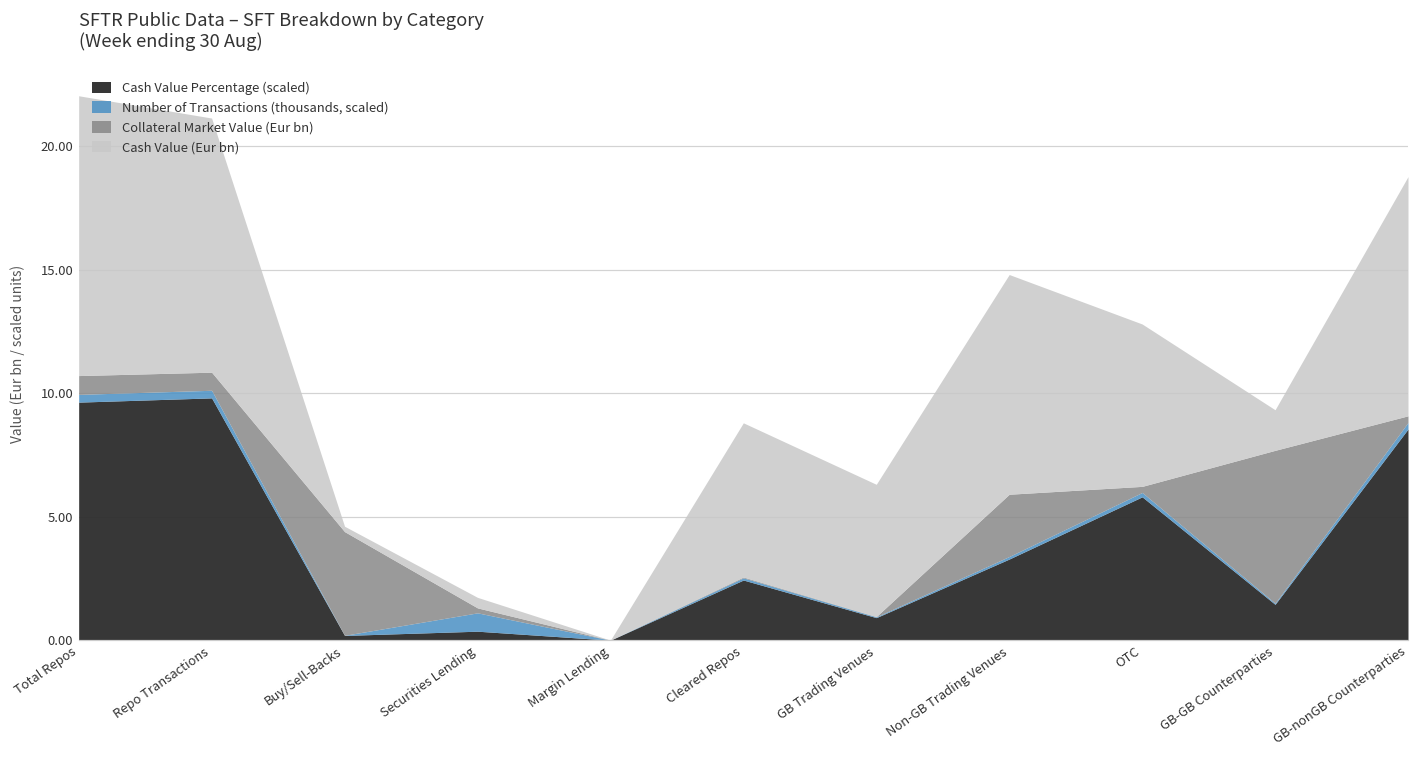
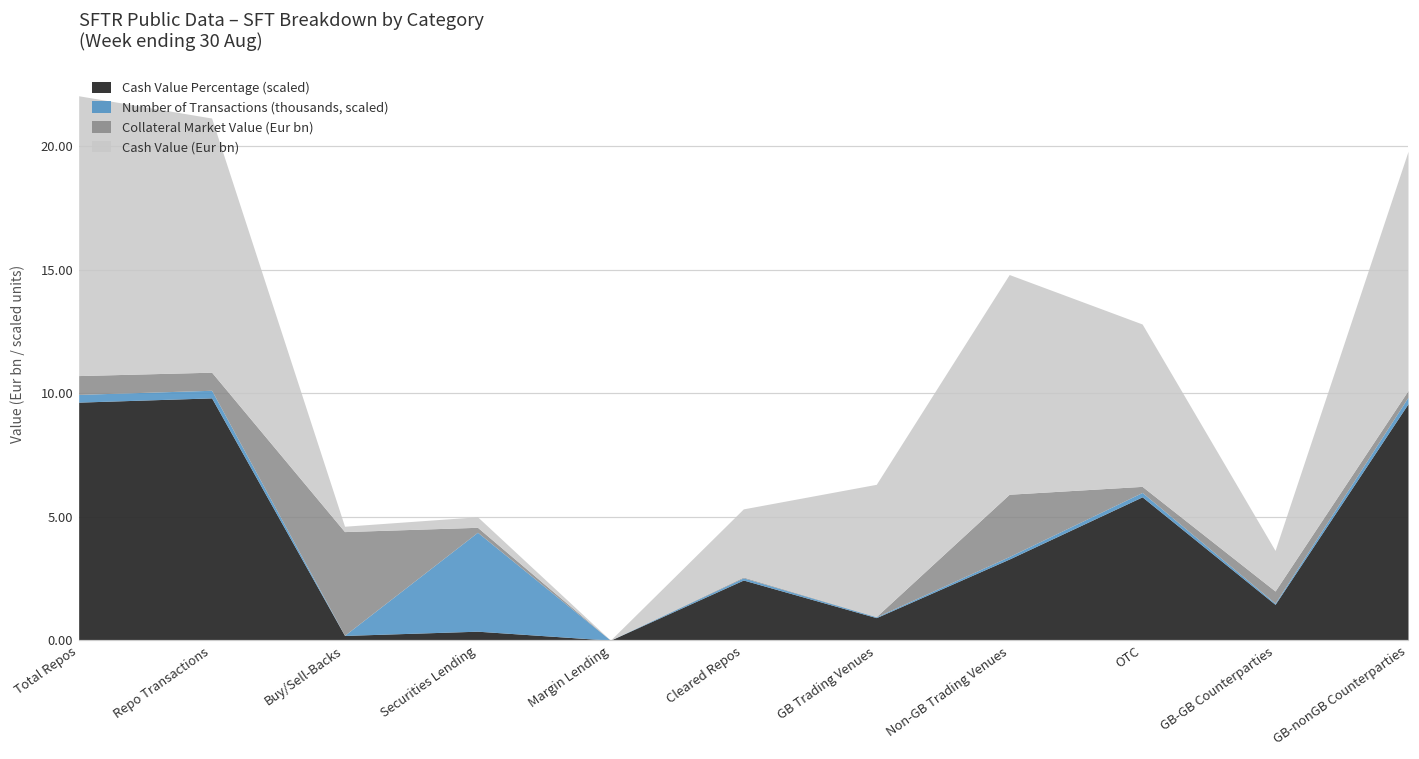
Number of Transactions (thousands, scaled), Securities Lending: 0.7 -> 4.0
Cash Value (Eur bn), Cleared Repos: 6.2 -> 2.8
Collateral Market Value (Eur bn), GB-GB Counterparties: 6.2 -> 0.5
Cash Value Percentage (scaled), GB-nonGB Counterparties: 8.5 -> 9.6
